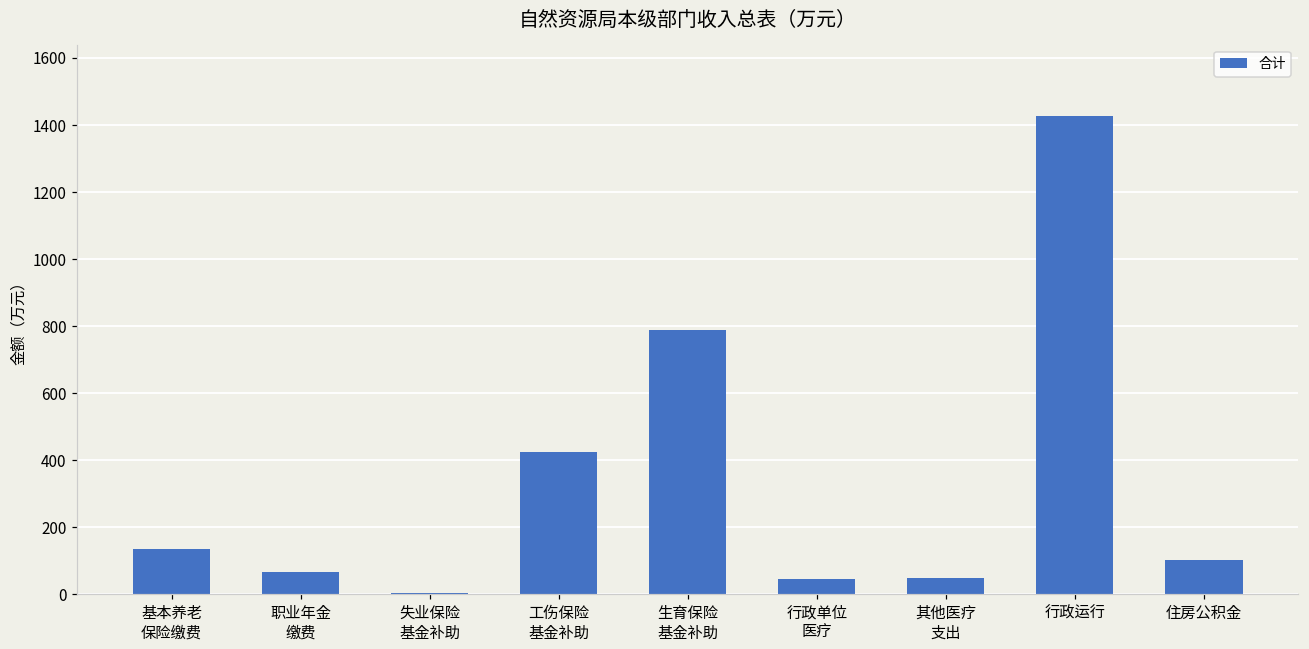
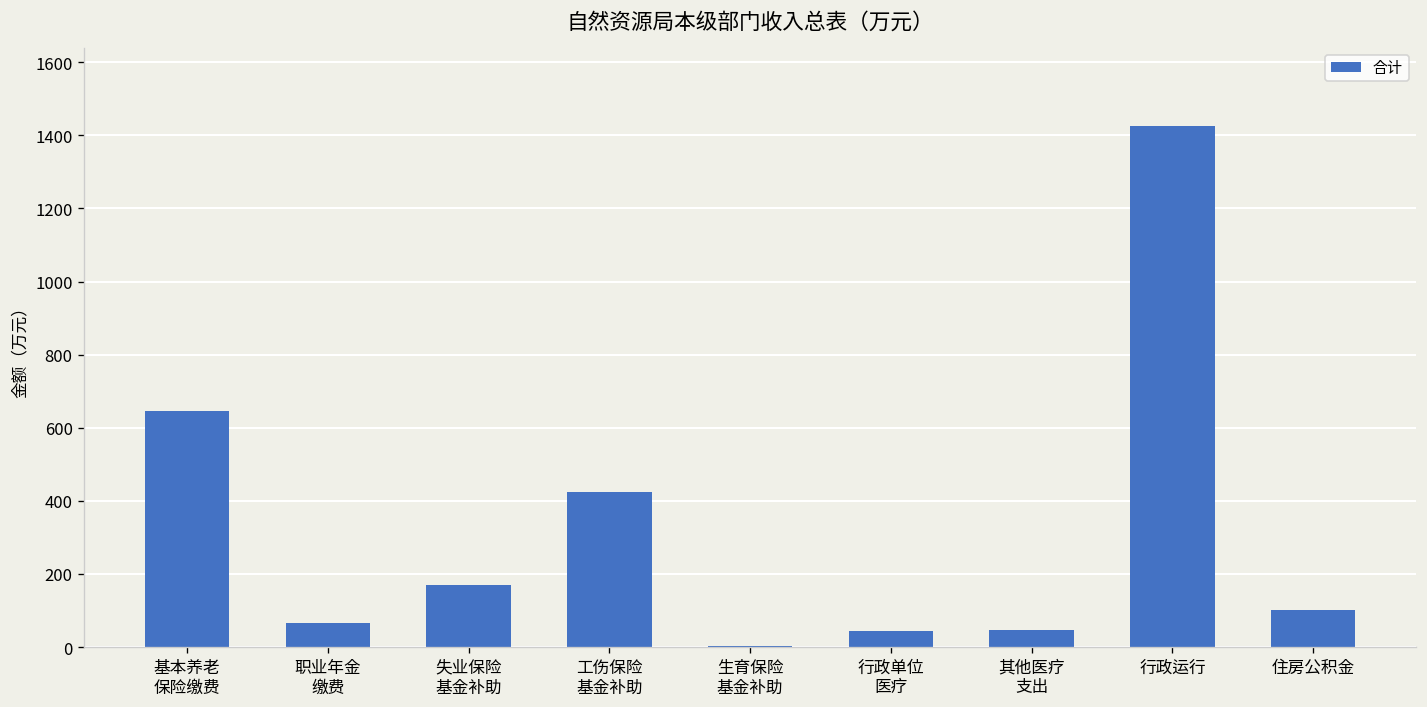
基本养老 保险缴费: 130 -> 640
失业保险 基金补助: 0 -> 170
生育保险 基金补助: 790 -> 0
